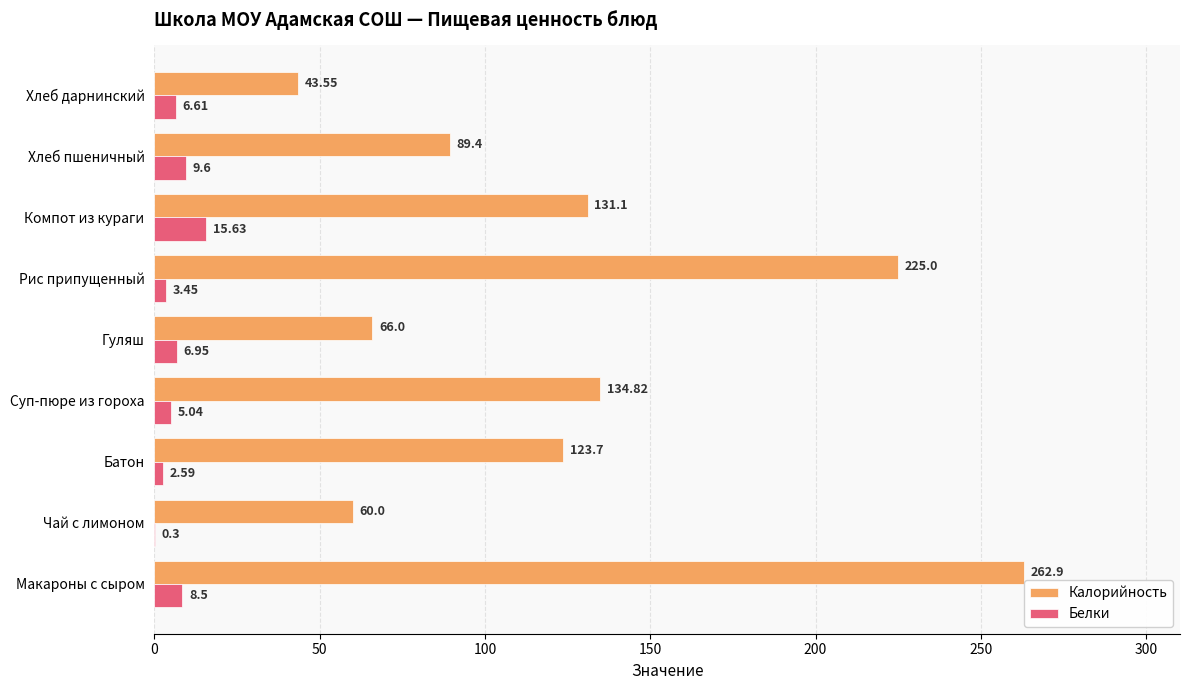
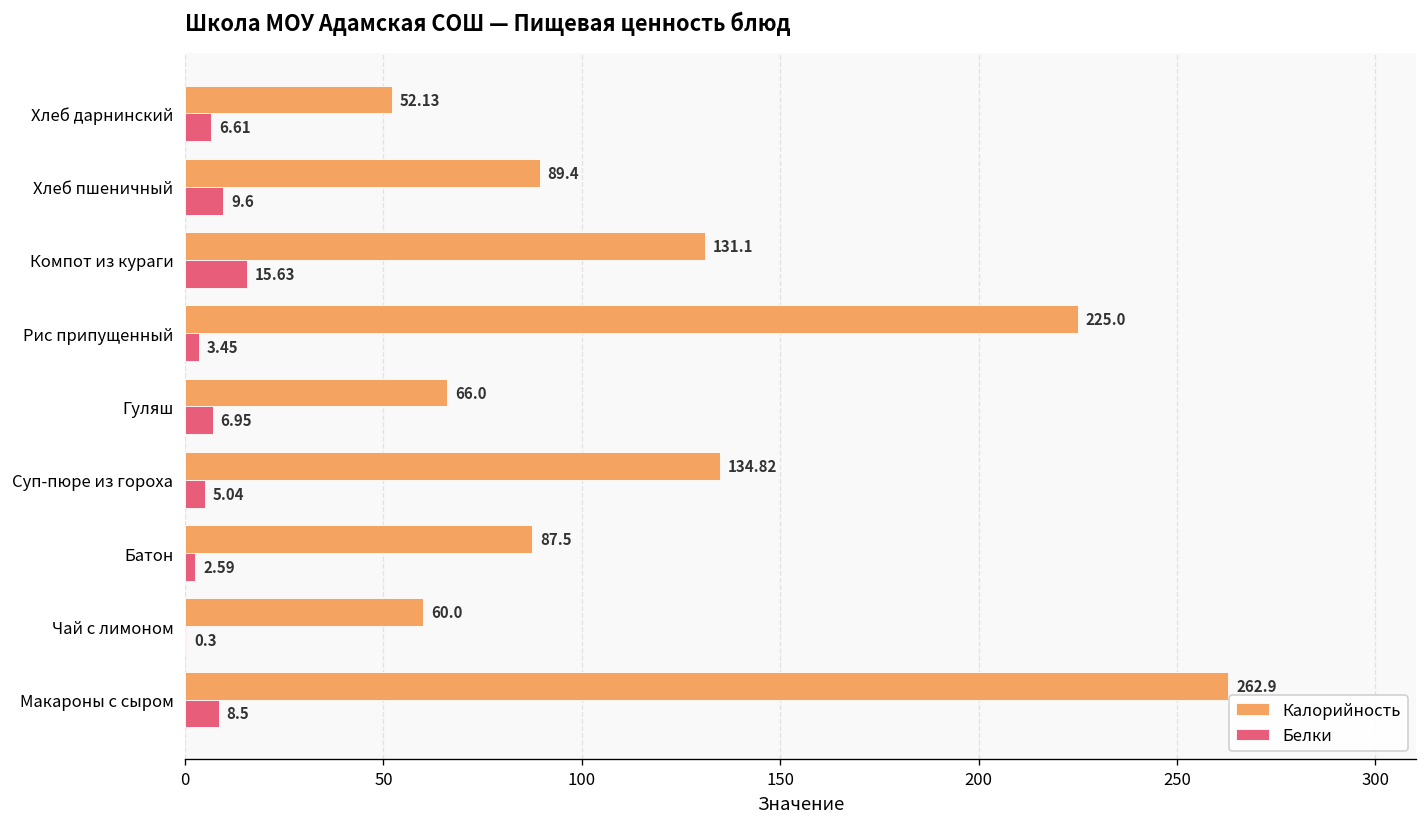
Калорийность, Хлеб дарнинский: 43.55 -> 52.13
Калорийность, Батон: 123.7 -> 87.5
